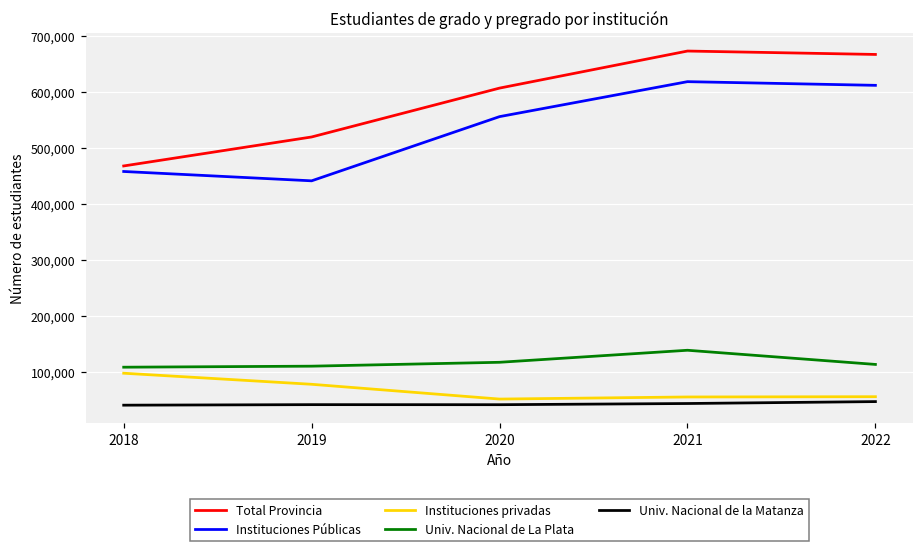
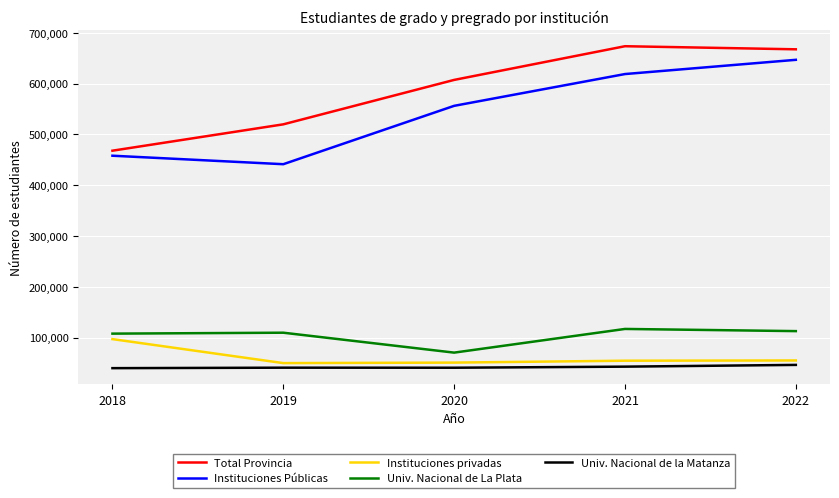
Instituciones privadas, 2019: 80,000 -> 50,000
Univ. Nacional de La Plata, 2020: 120,000 -> 70,000
Univ. Nacional de La Plata, 2021: 140,000 -> 120,000
Instituciones Públicas, 2022: 610,000 -> 650,000
